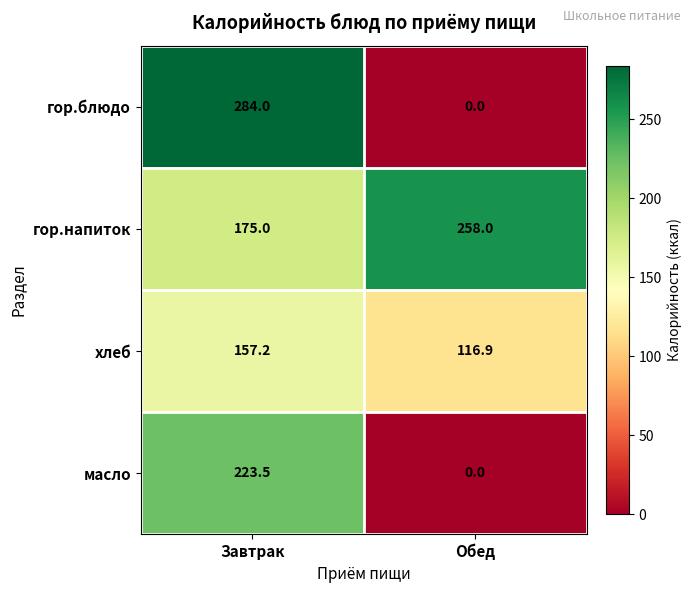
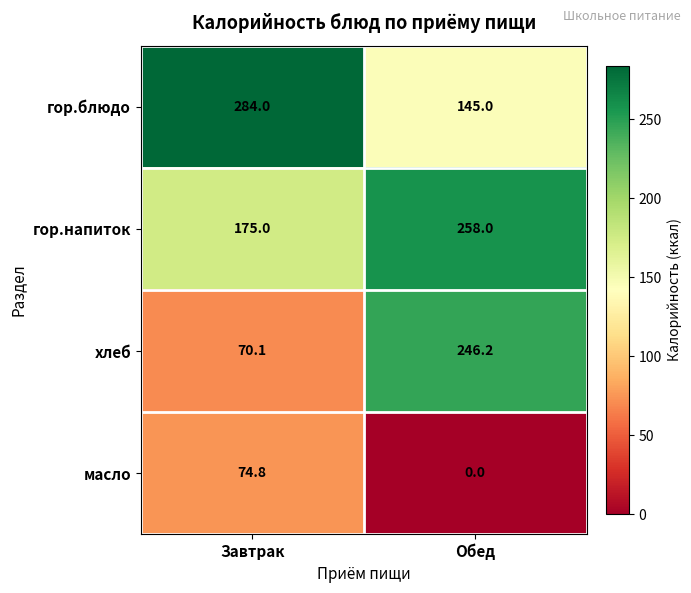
гор.блюдо, Обед: 0.0 -> 145.0
хлеб, Завтрак: 157.2 -> 70.1
хлеб, Обед: 116.9 -> 246.2
масло, Завтрак: 223.5 -> 74.8
